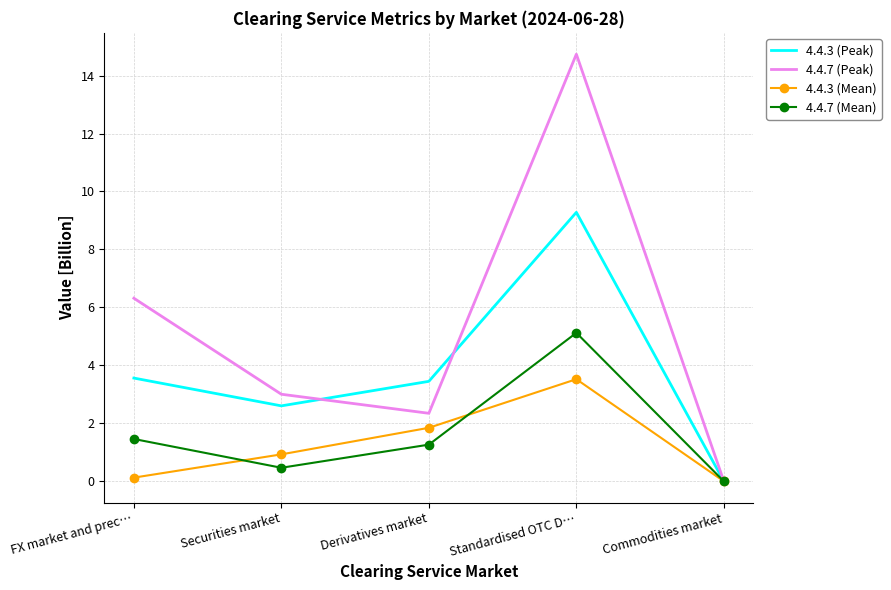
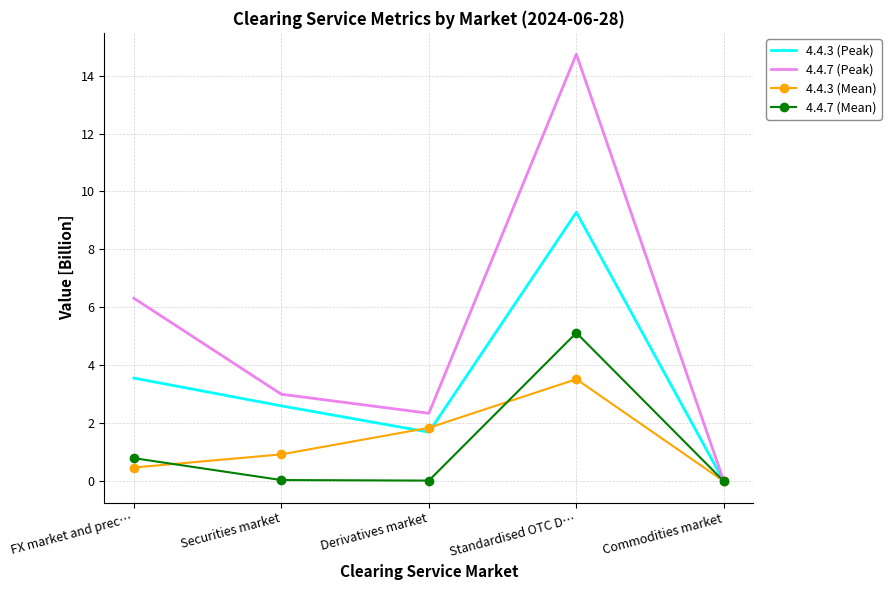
4.4.3 (Mean), FX market and prec…: 0.1 -> 0.5
4.4.7 (Mean), FX market and prec…: 1.5 -> 0.8
4.4.7 (Mean), Securities market: 0.5 -> 0.0
4.4.3 (Peak), Derivatives market: 3.4 -> 1.7
4.4.7 (Mean), Derivatives market: 1.3 -> 0.0
